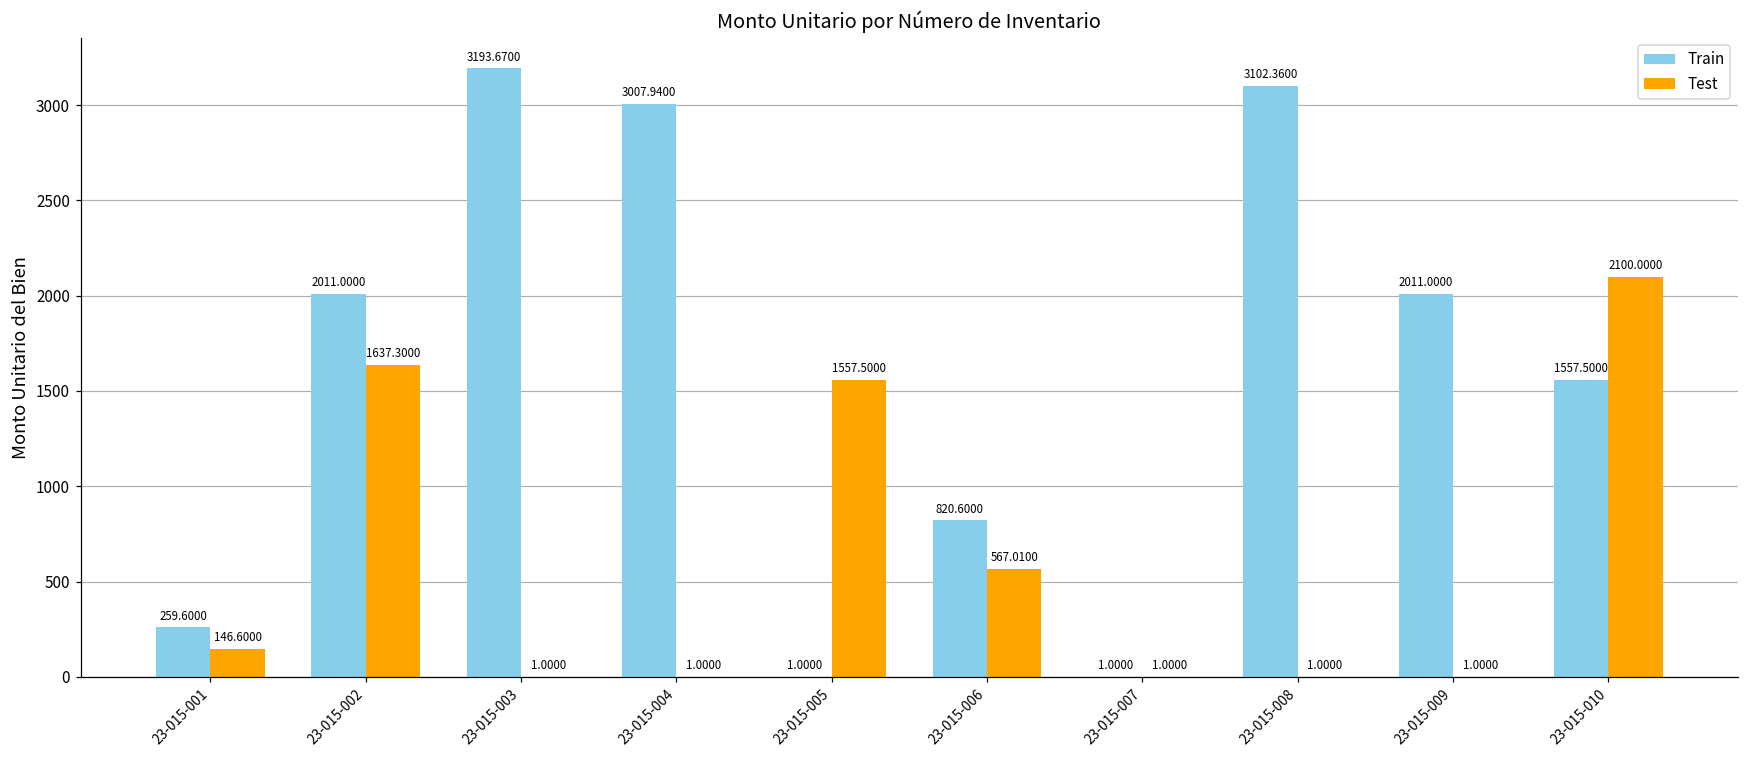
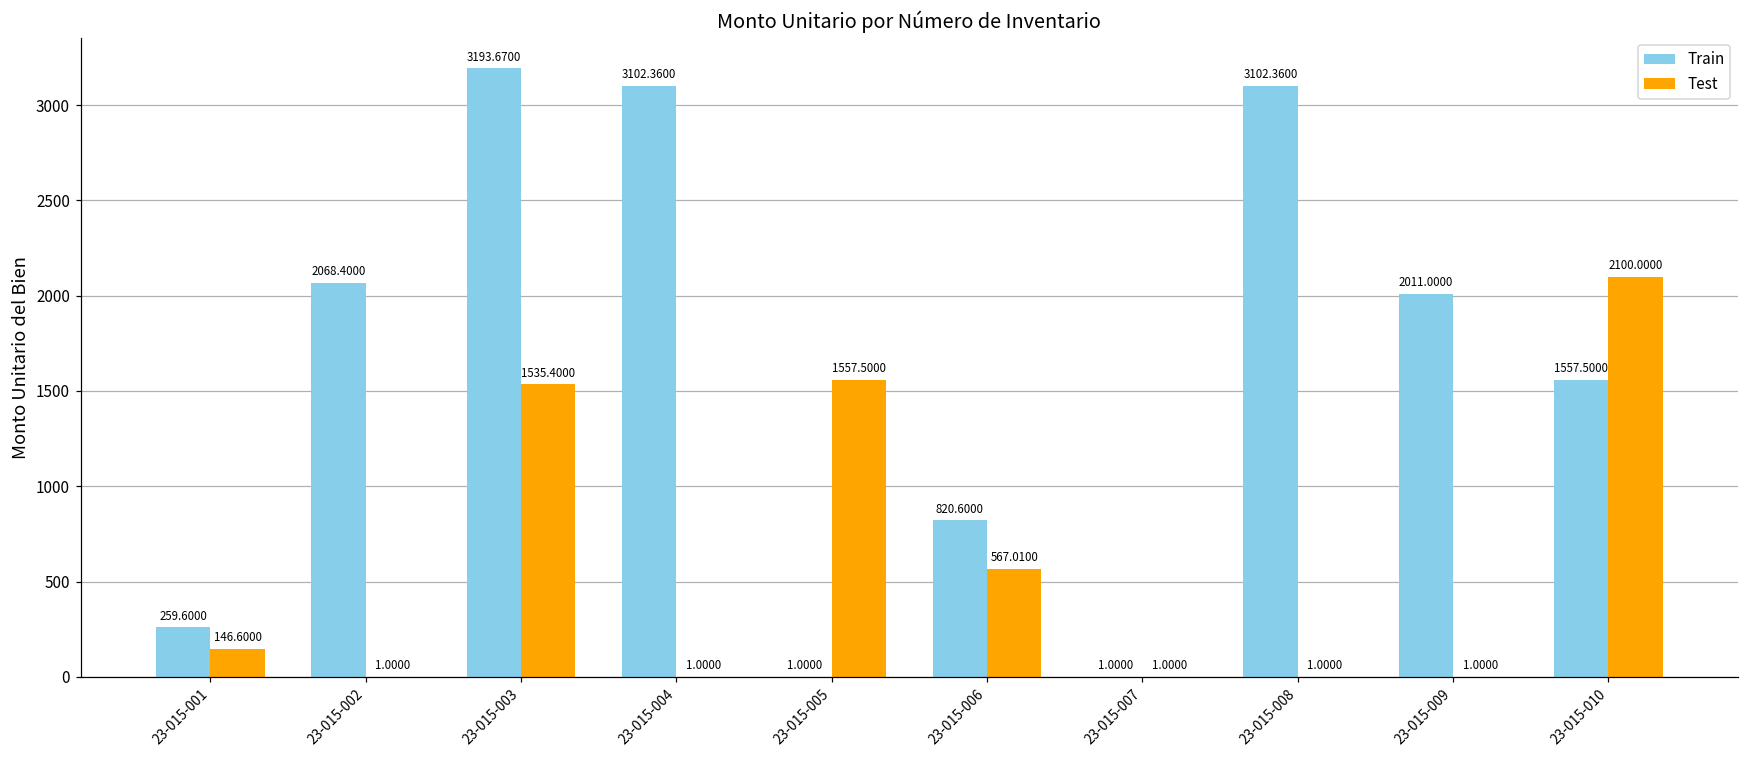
Train, 23-015-002: 2011.0000 -> 2068.4000
Test, 23-015-002: 1637.3000 -> 1.0000
Test, 23-015-003: 1.0000 -> 1535.4000
Train, 23-015-004: 3007.9400 -> 3102.3600
